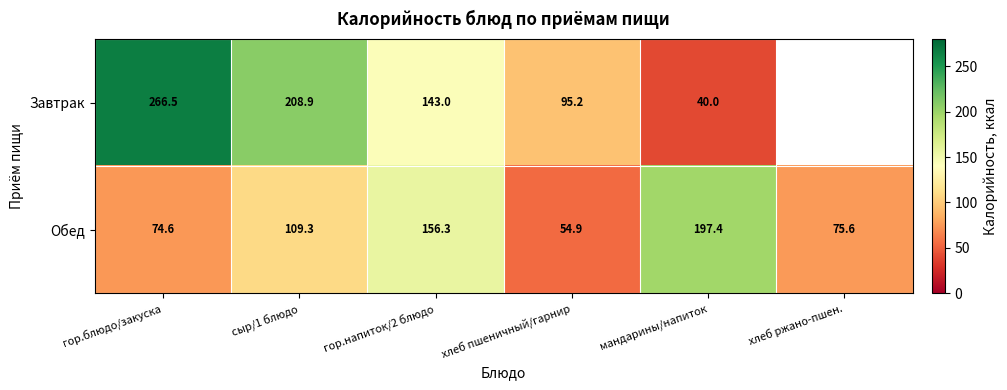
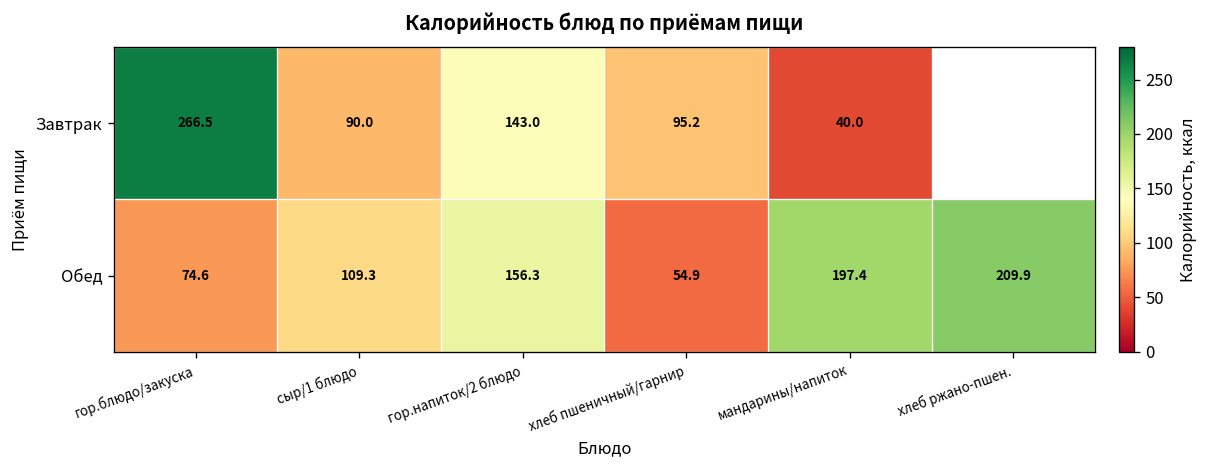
Завтрак, сыр/1 блюдо: 208.9 -> 90.0
Обед, хлеб ржано-пшен.: 75.6 -> 209.9
